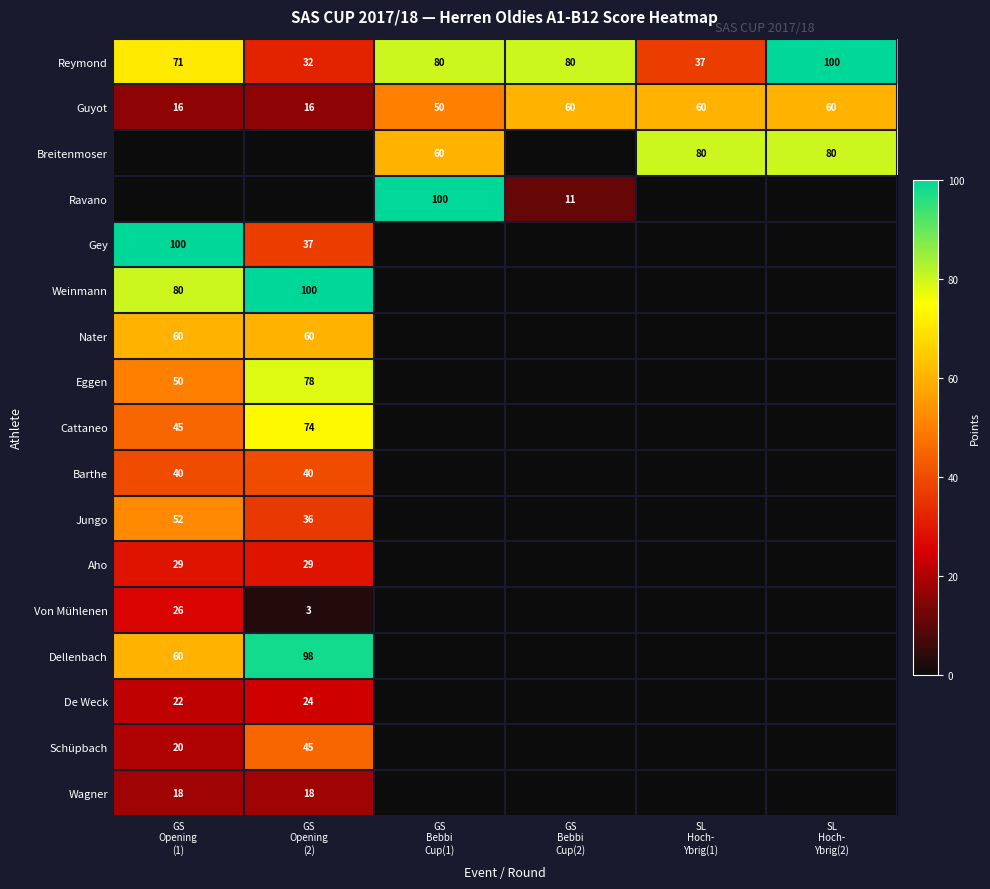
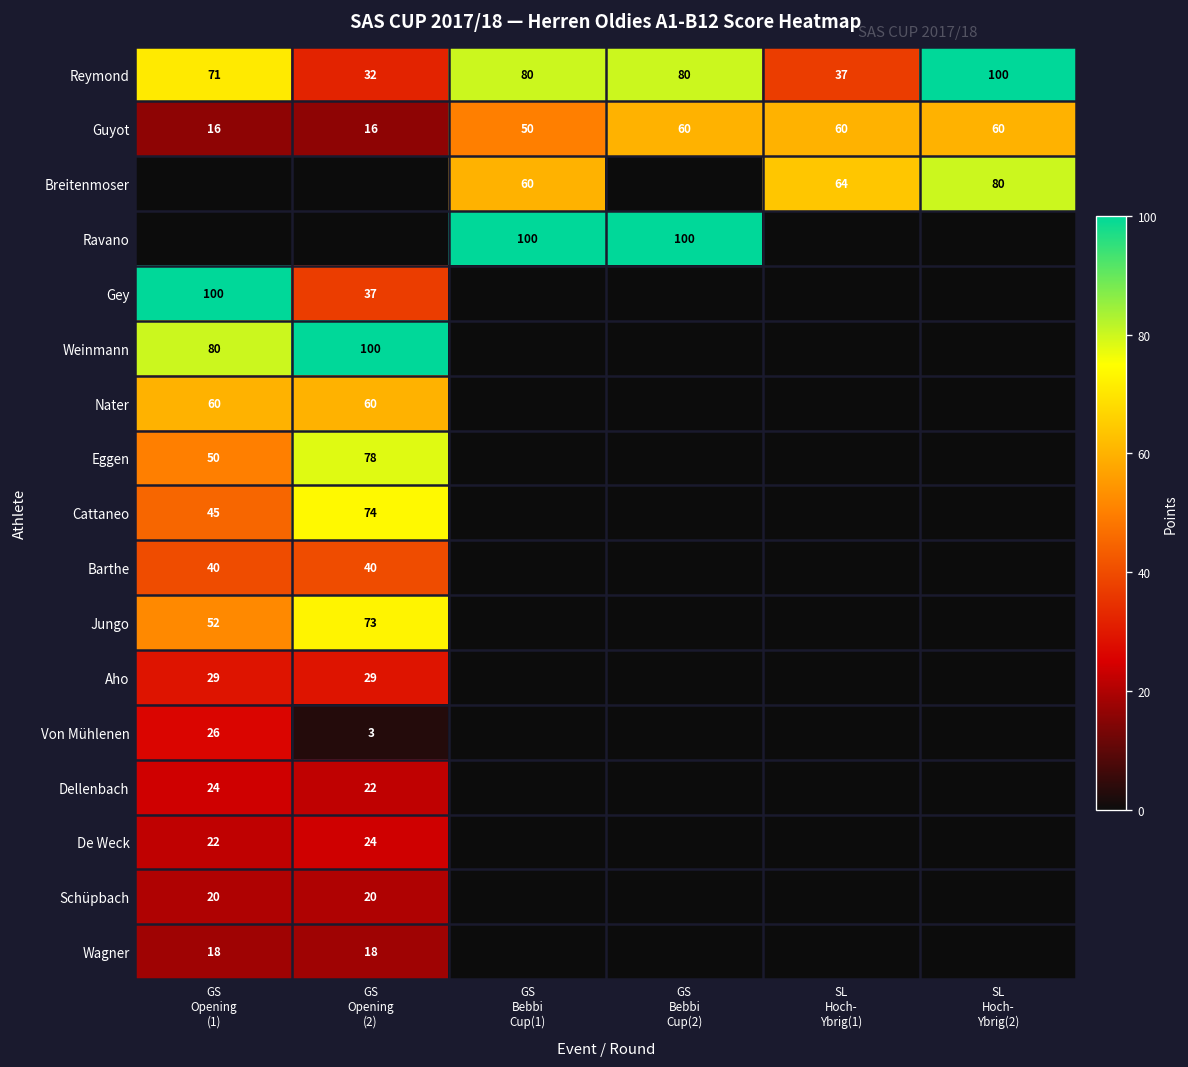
Breitenmoser, SL Hoch- Ybrig(1): 80 -> 64
Ravano, GS Bebbi Cup(2): 11 -> 100
Jungo, GS Opening (2): 36 -> 73
Dellenbach, GS Opening (1): 60 -> 24
Dellenbach, GS Opening (2): 98 -> 22
Schüpbach, GS Opening (2): 45 -> 20
